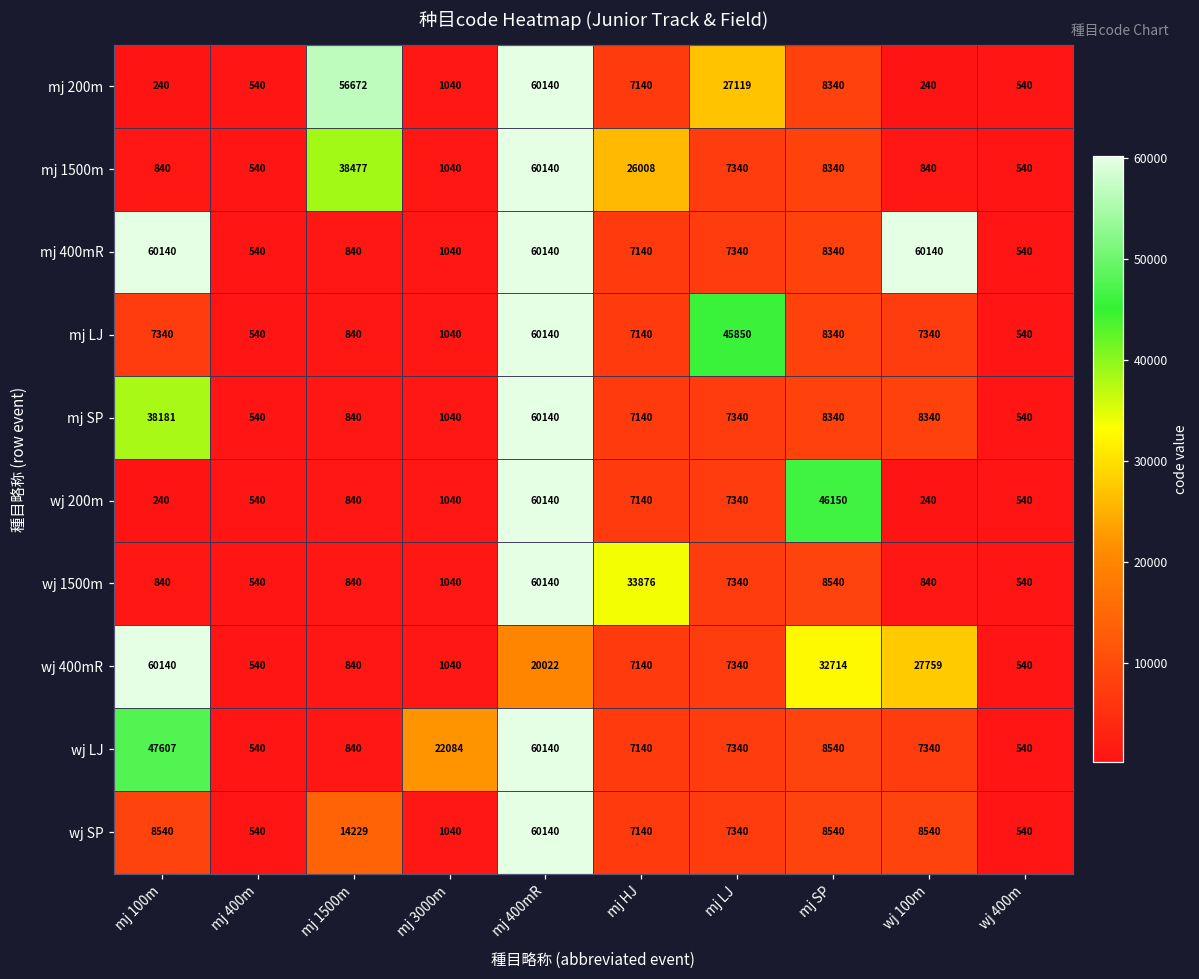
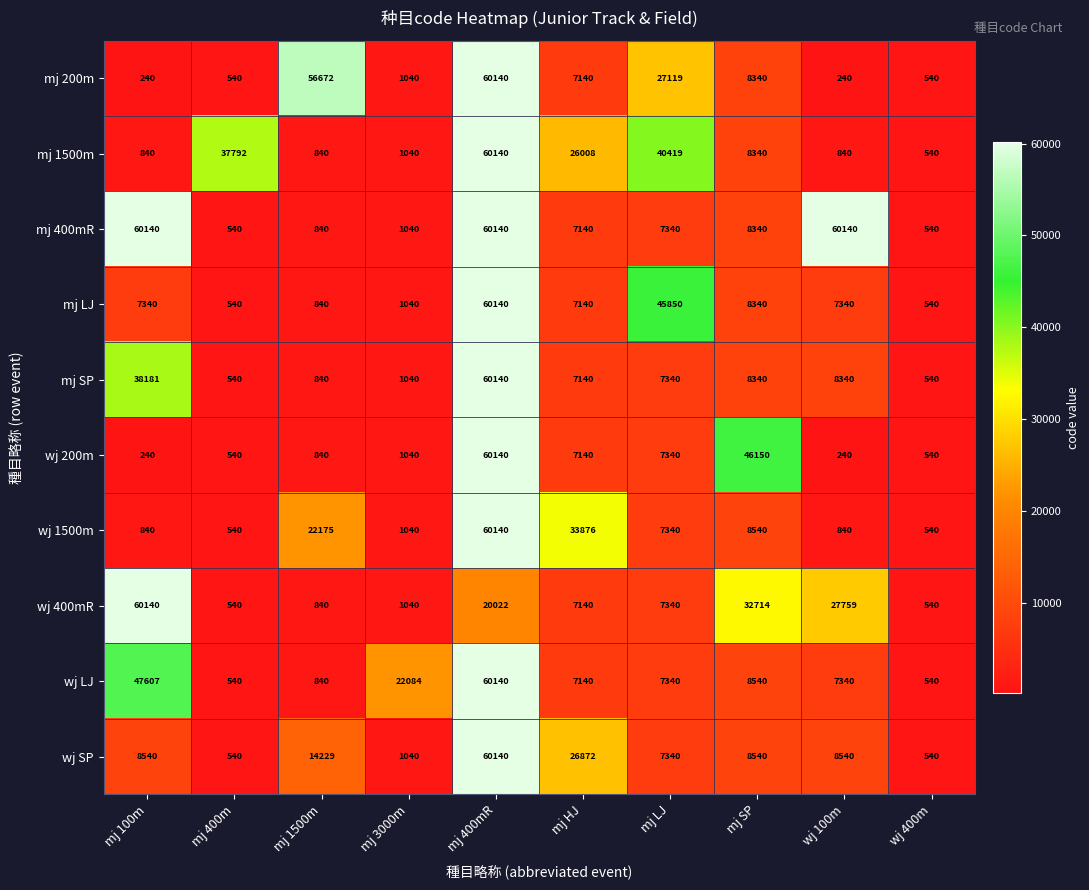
mj 1500m, mj 400m: 540 -> 37792
mj 1500m, mj 1500m: 38477 -> 840
mj 1500m, mj LJ: 7340 -> 40419
wj 1500m, mj 1500m: 840 -> 22175
wj SP, mj HJ: 7140 -> 26872
